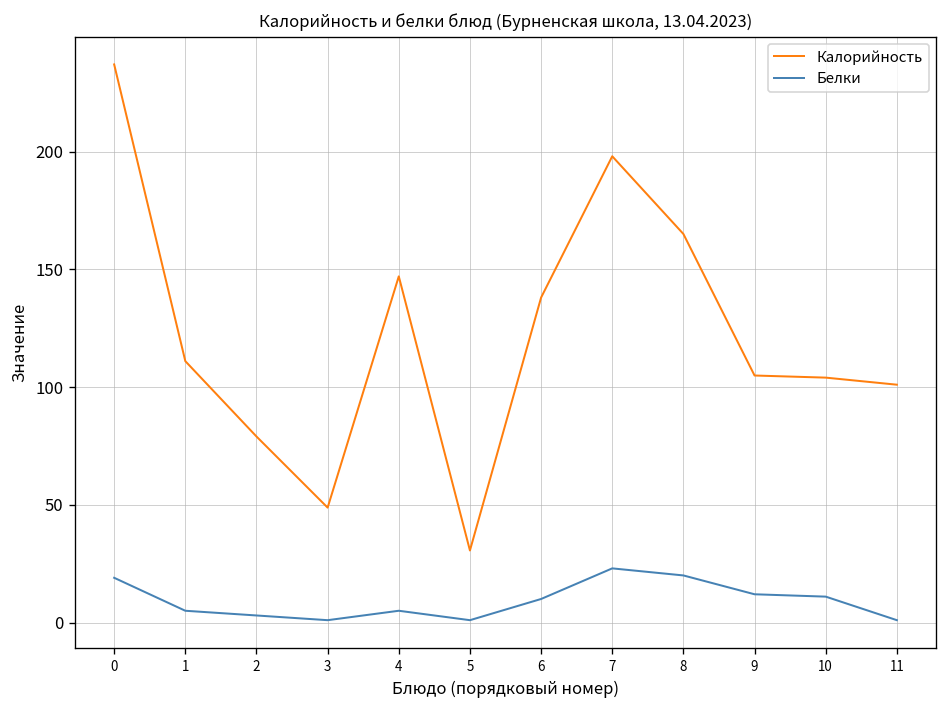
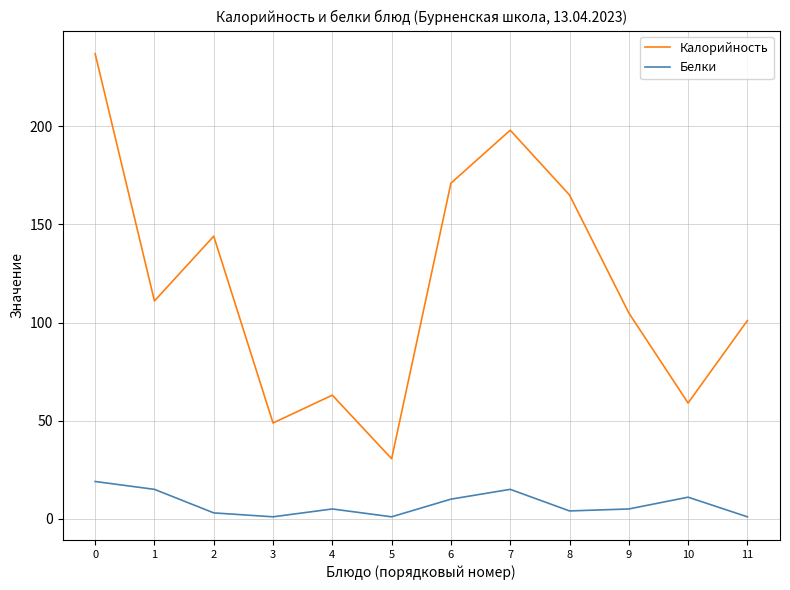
Белки, 1: 5 -> 15
Калорийность, 2: 79 -> 144
Калорийность, 4: 147 -> 63
Калорийность, 6: 138 -> 171
Белки, 7: 23 -> 15
Белки, 8: 20 -> 4
Белки, 9: 12 -> 5
Калорийность, 10: 104 -> 59
